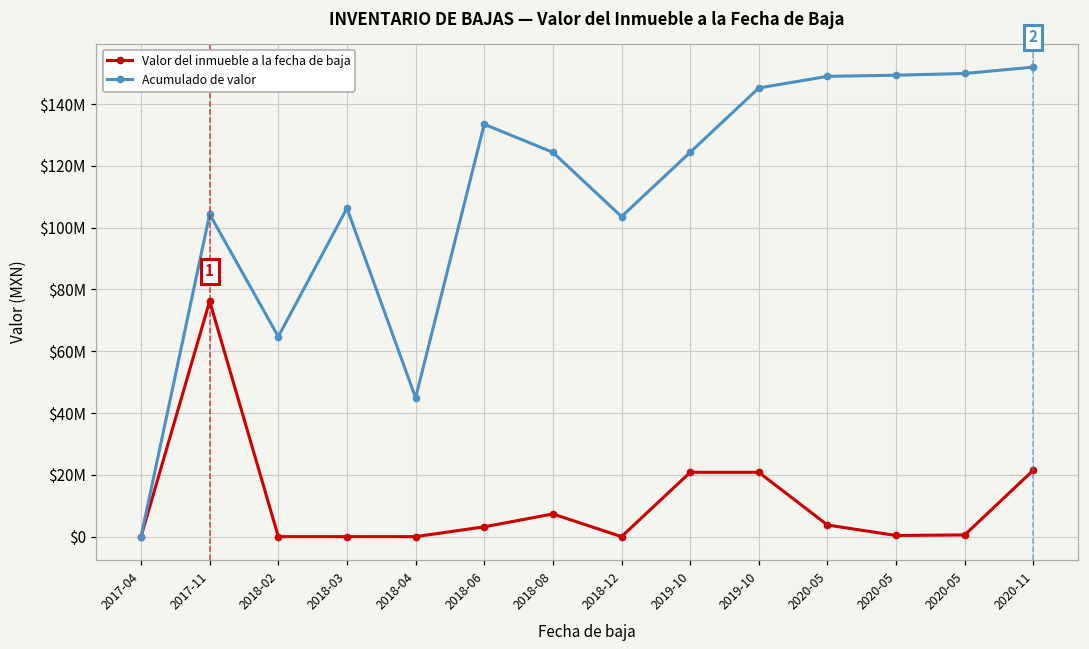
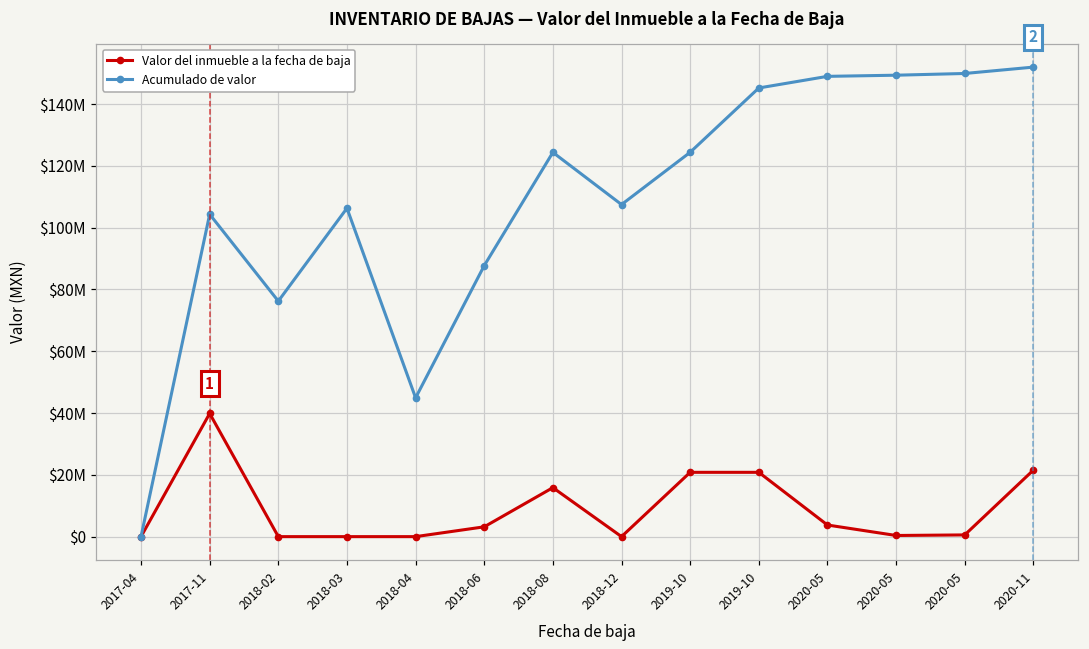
Valor del inmueble a la fecha de baja, 2017-11: $76000000 -> $40000000
Acumulado de valor, 2018-02: $65000000 -> $76000000
Acumulado de valor, 2018-06: $133000000 -> $88000000
Valor del inmueble a la fecha de baja, 2018-08: $7000000 -> $16000000
Acumulado de valor, 2018-12: $104000000 -> $107000000
